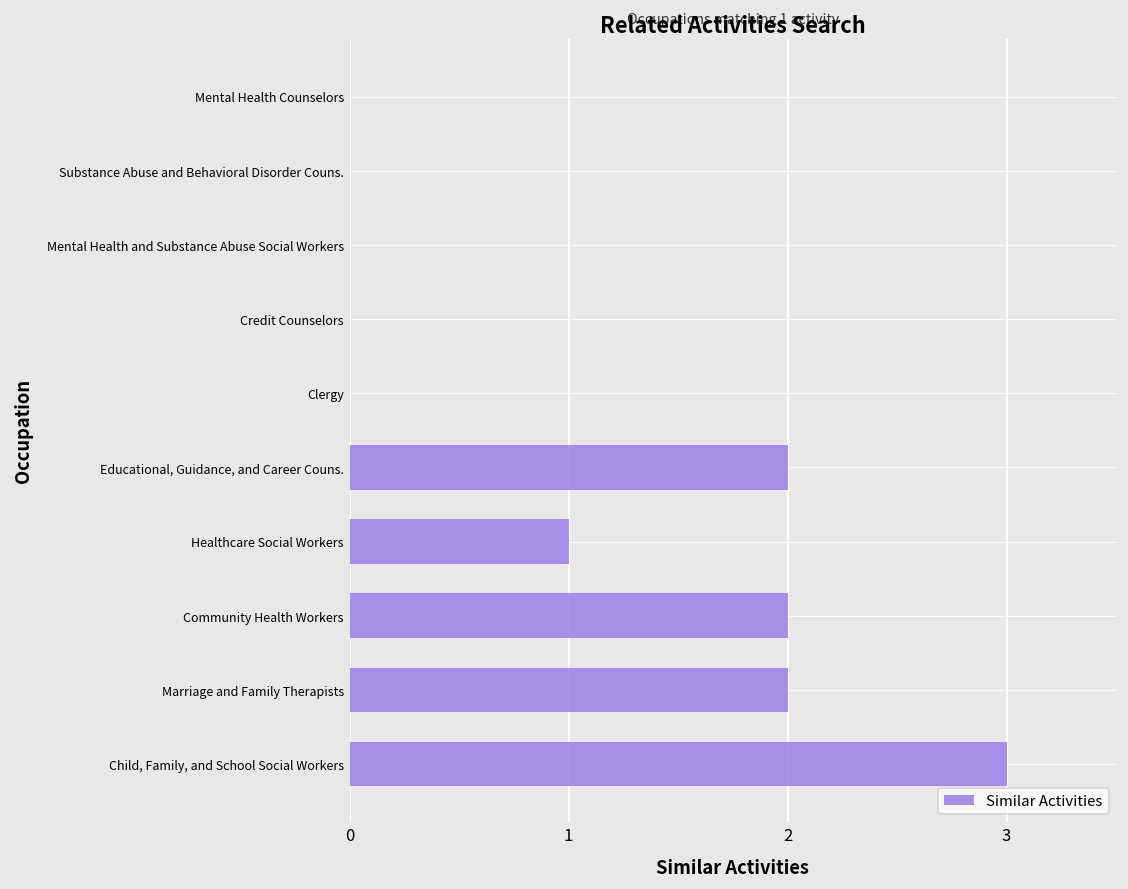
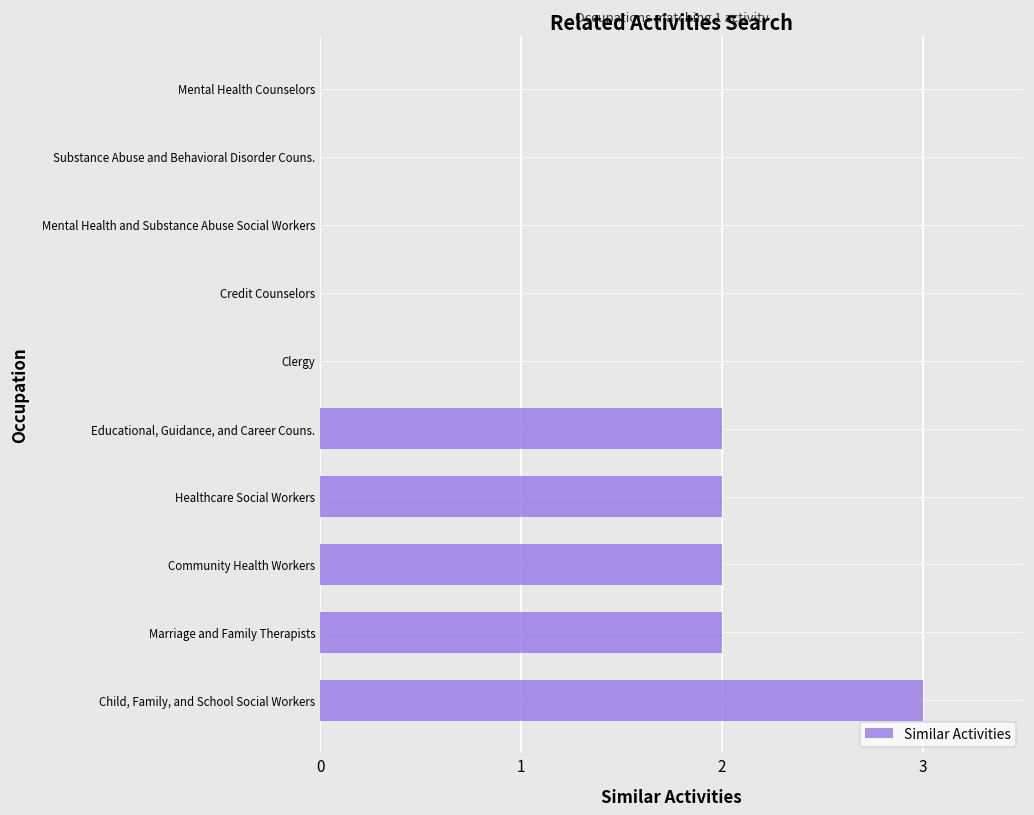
Healthcare Social Workers: 1 -> 2
